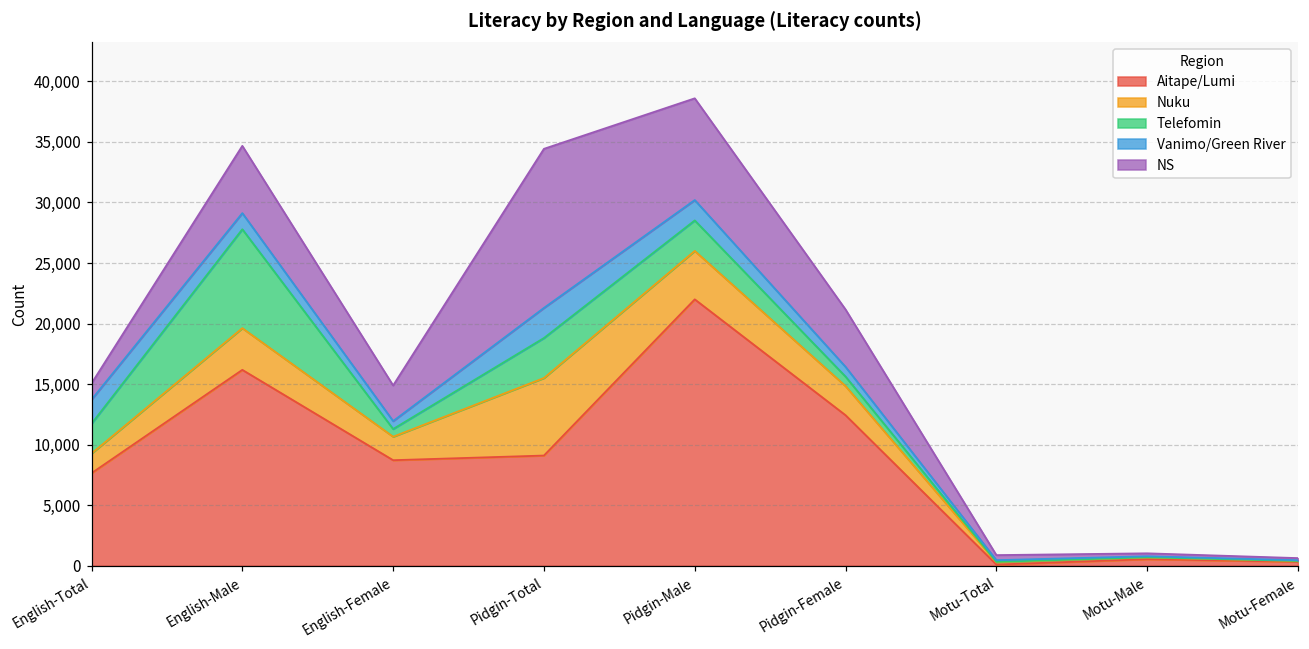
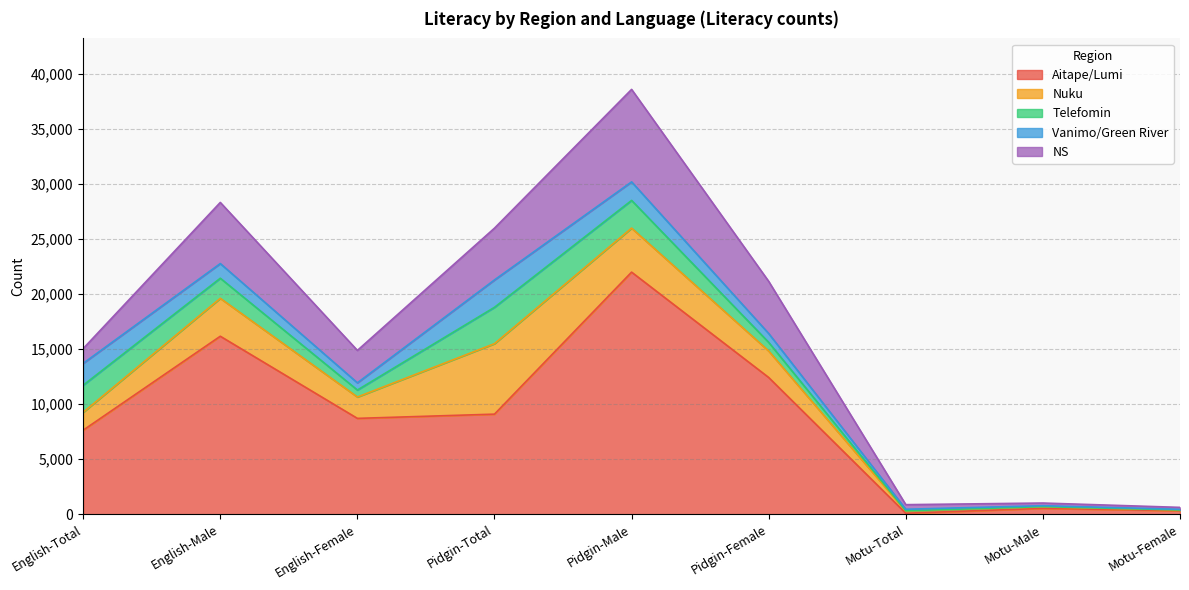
Telefomin, English-Male: 8,200 -> 1,800
NS, Pidgin-Total: 13,100 -> 4,700
